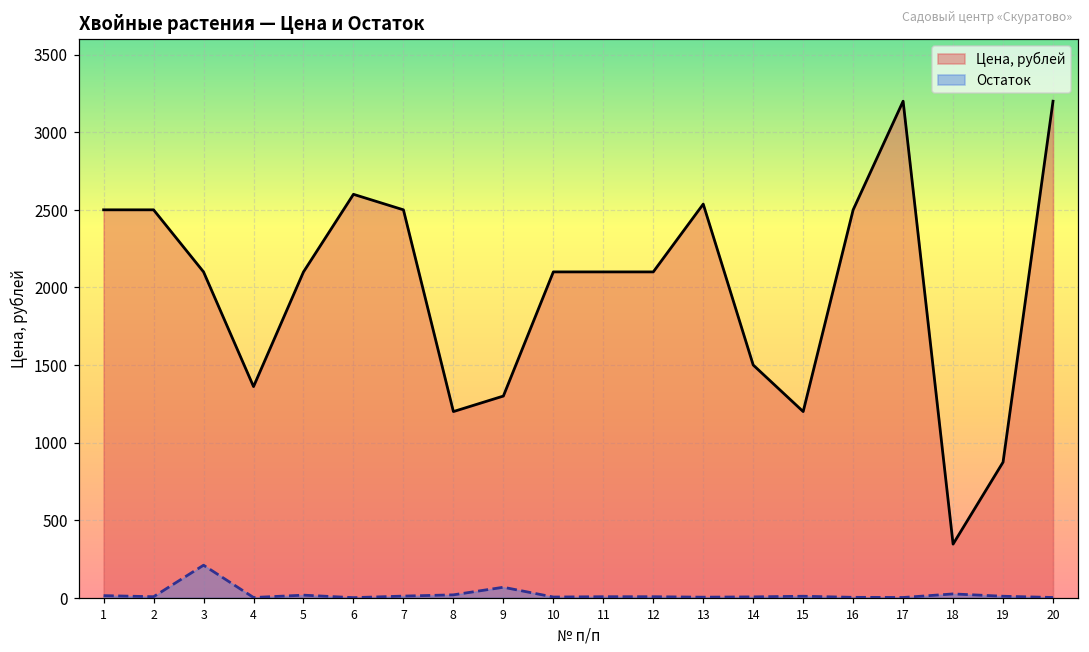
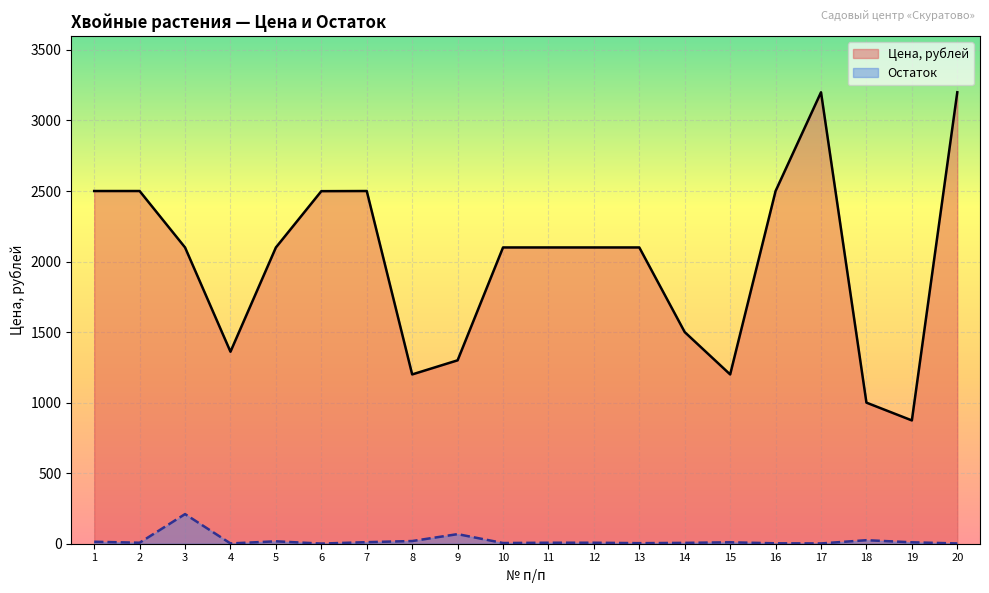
Цена, рублей, 6: 2600 -> 2500
Цена, рублей, 13: 2540 -> 2100
Цена, рублей, 18: 350 -> 1000
